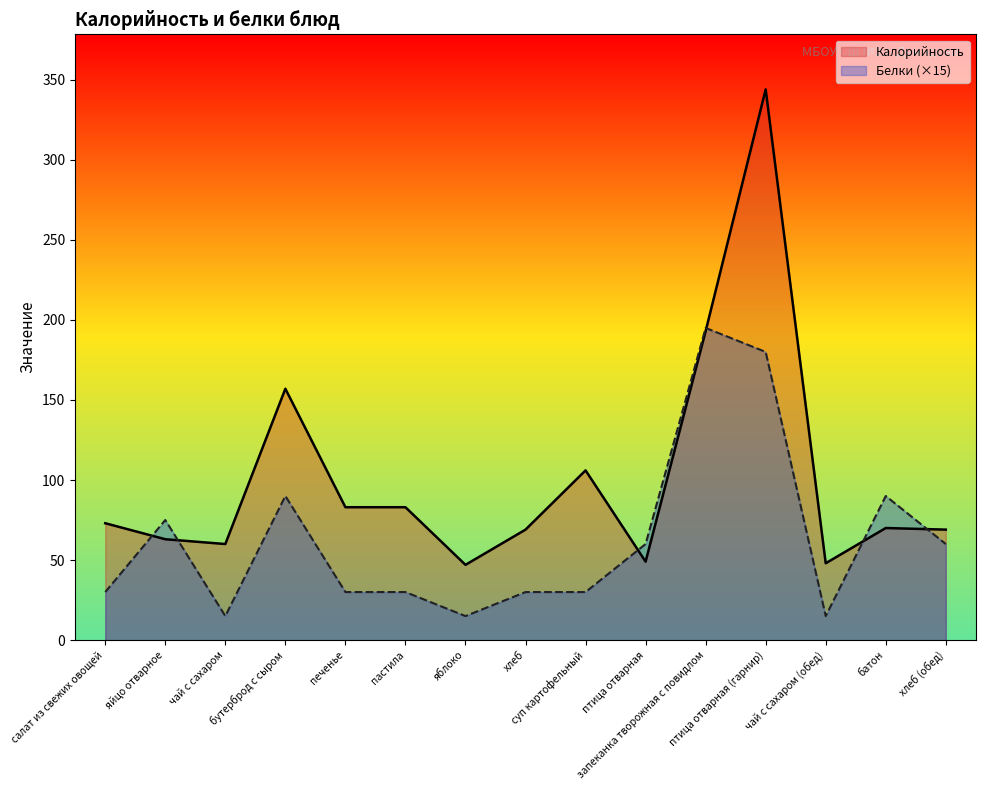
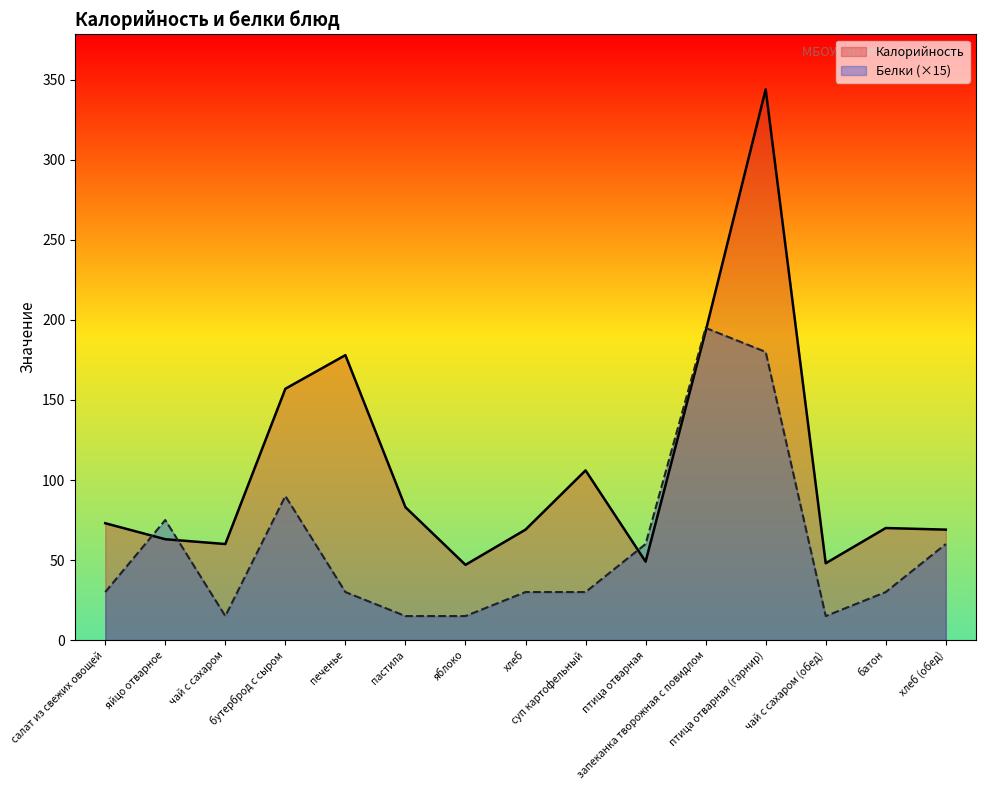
Калорийность, печенье: 83 -> 178
Белки (×15), пастила: 30 -> 15
Белки (×15), батон: 90 -> 30
